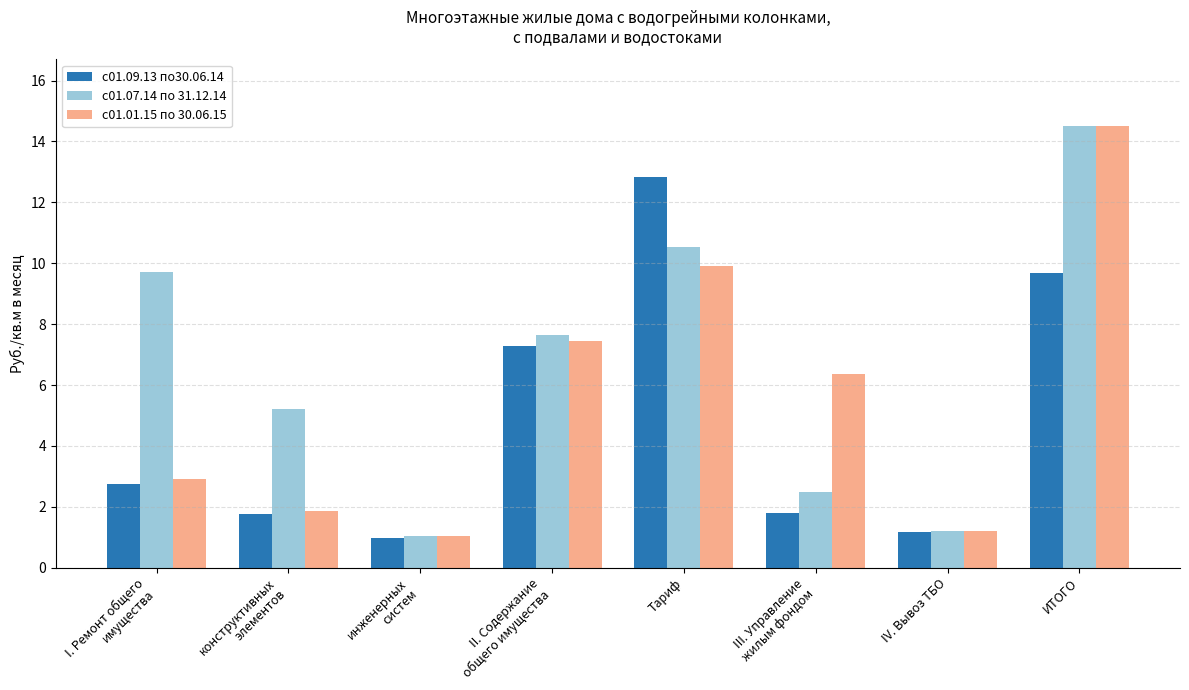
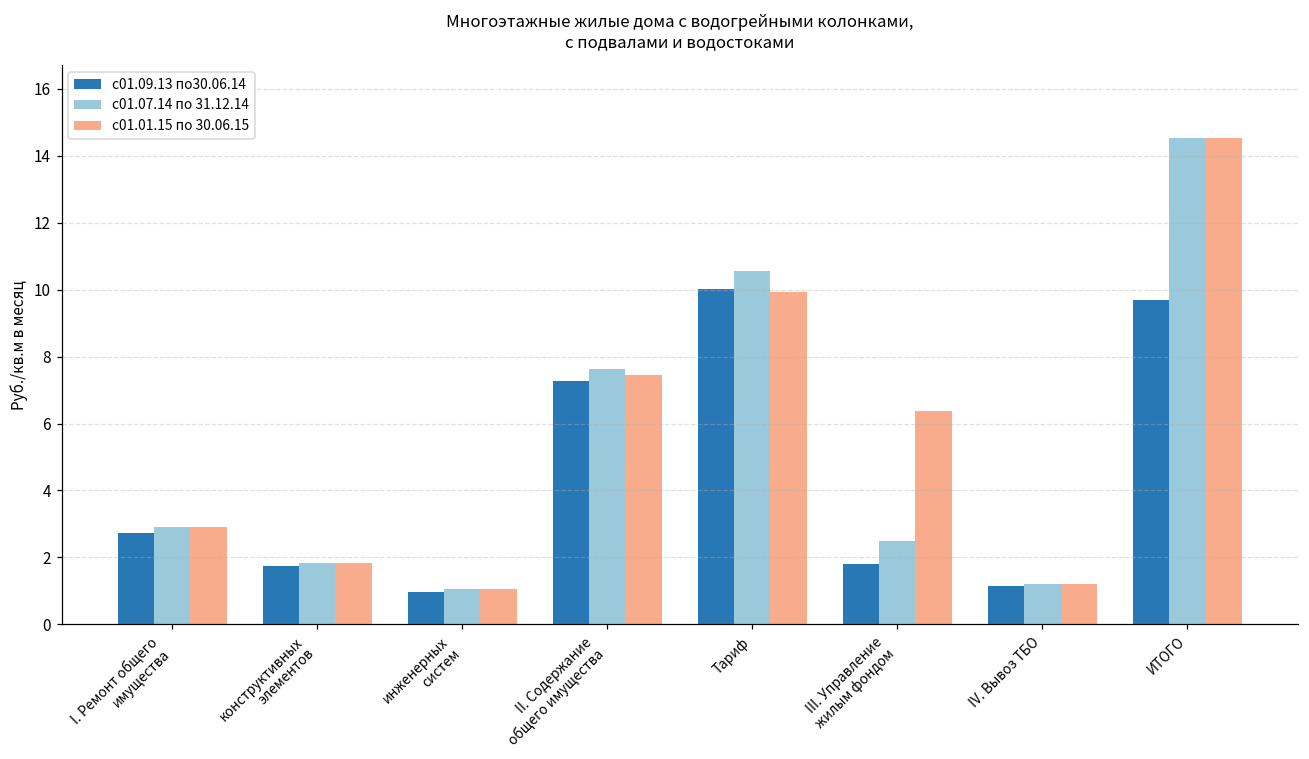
с01.07.14 по 31.12.14, I. Ремонт общего имущества: 9.7 -> 2.9
с01.07.14 по 31.12.14, конструктивных элементов: 5.2 -> 1.9
с01.09.13 по30.06.14, Тариф: 12.8 -> 10.0
